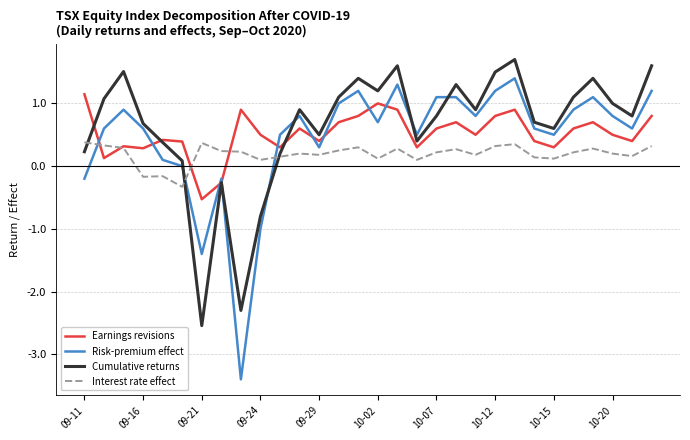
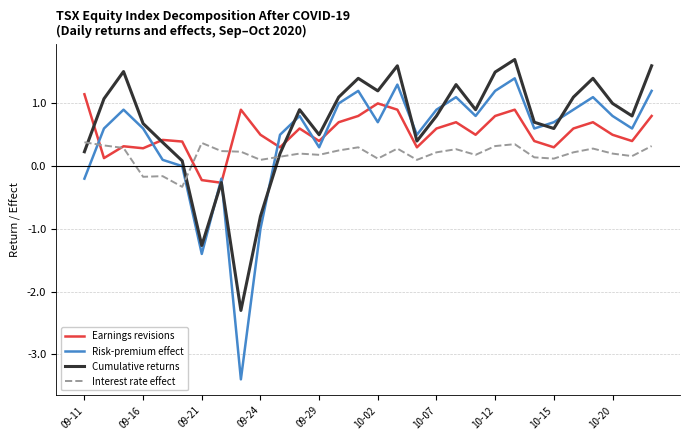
Earnings revisions, 09-21: -0.5 -> -0.2
Cumulative returns, 09-21: -2.5 -> -1.3
Risk-premium effect, 10-07: 1.1 -> 0.9
Risk-premium effect, 10-15: 0.5 -> 0.7
